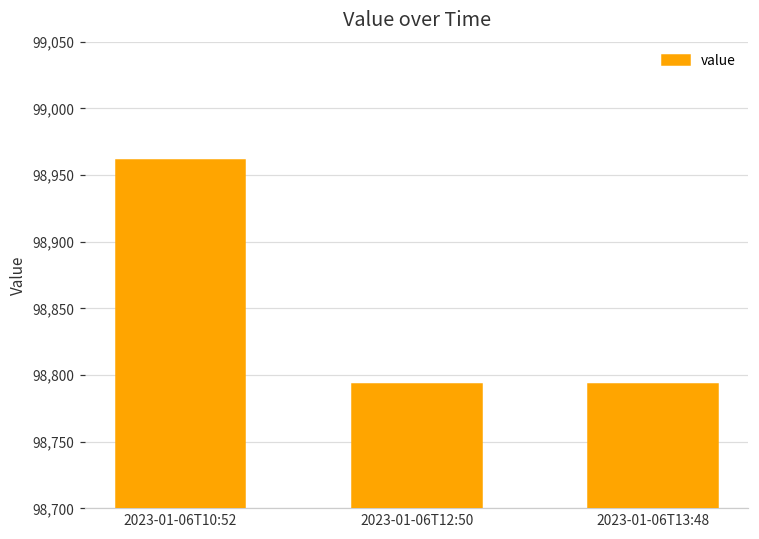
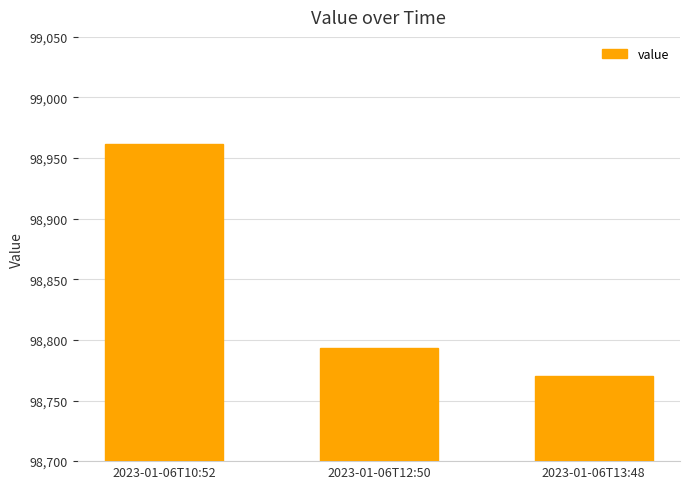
2023-01-06T13:48: 98,793 -> 98,770
